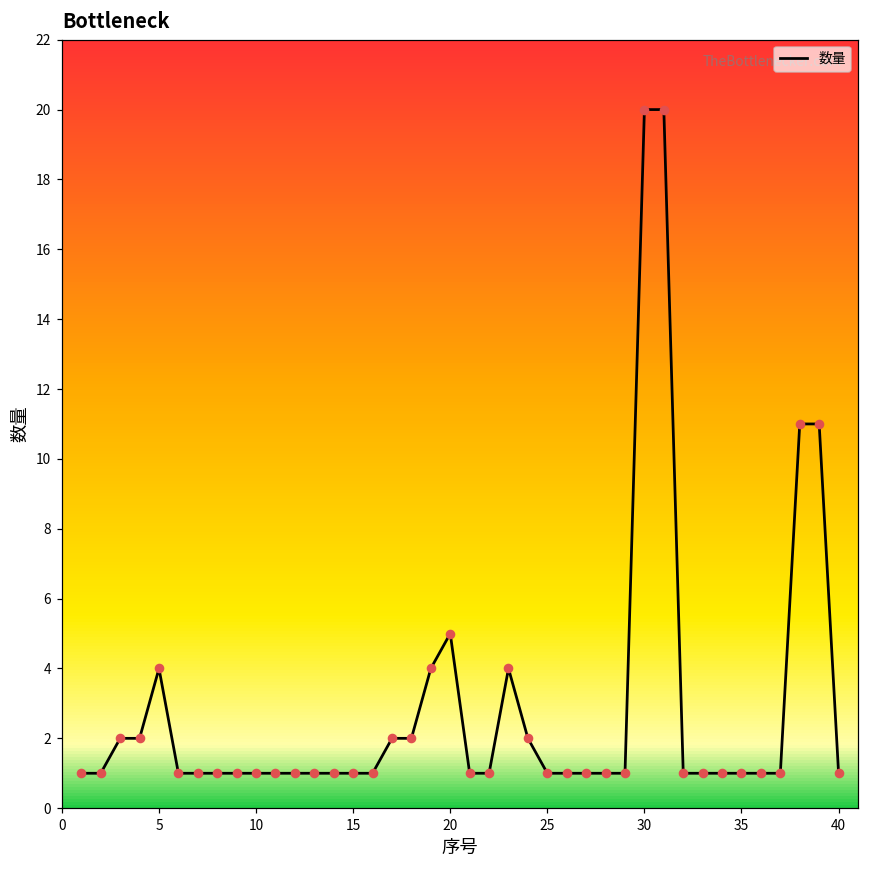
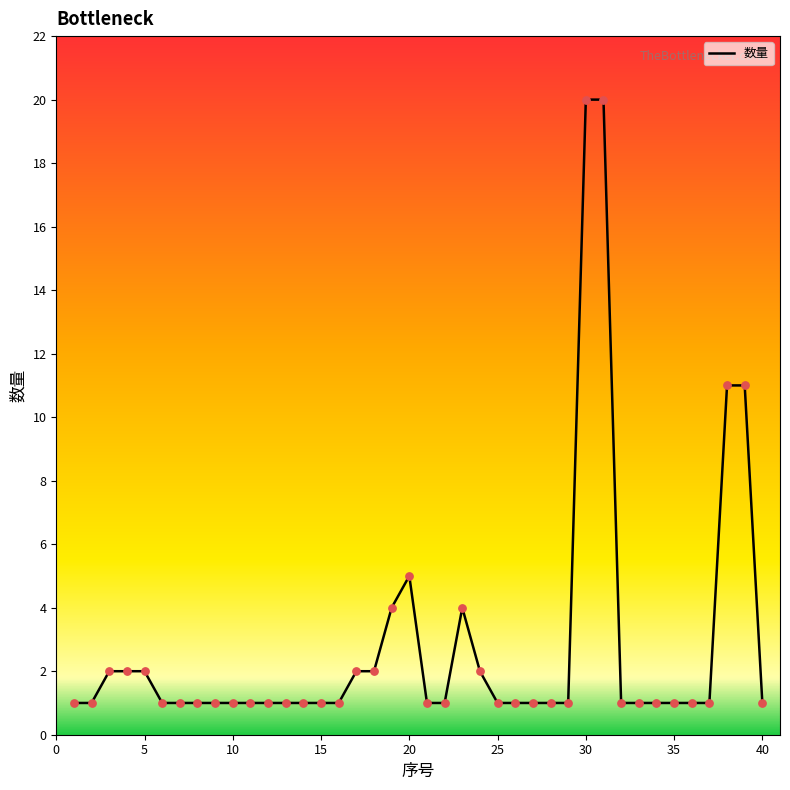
5: 4 -> 2
